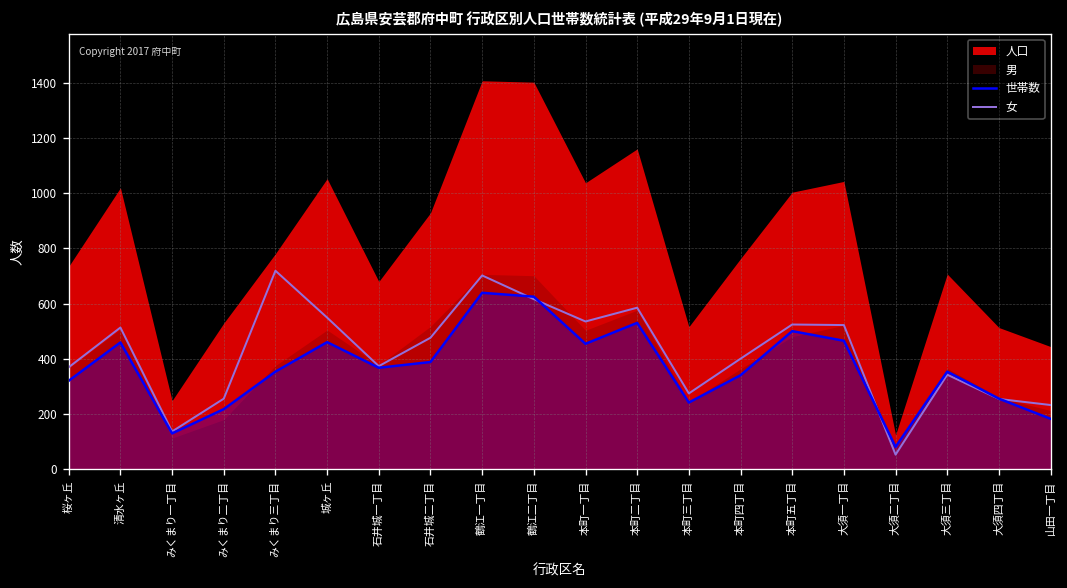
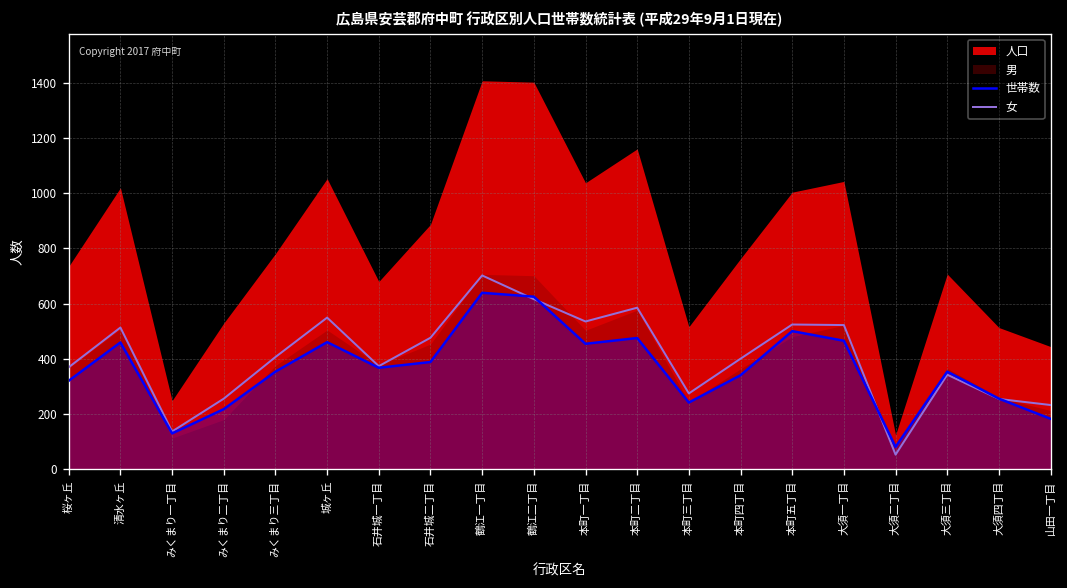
女, みくまり三丁目: 720 -> 410
人口, 石井城二丁目: 930 -> 890
男, 石井城二丁目: 520 -> 450
世帯数, 本町二丁目: 530 -> 480
